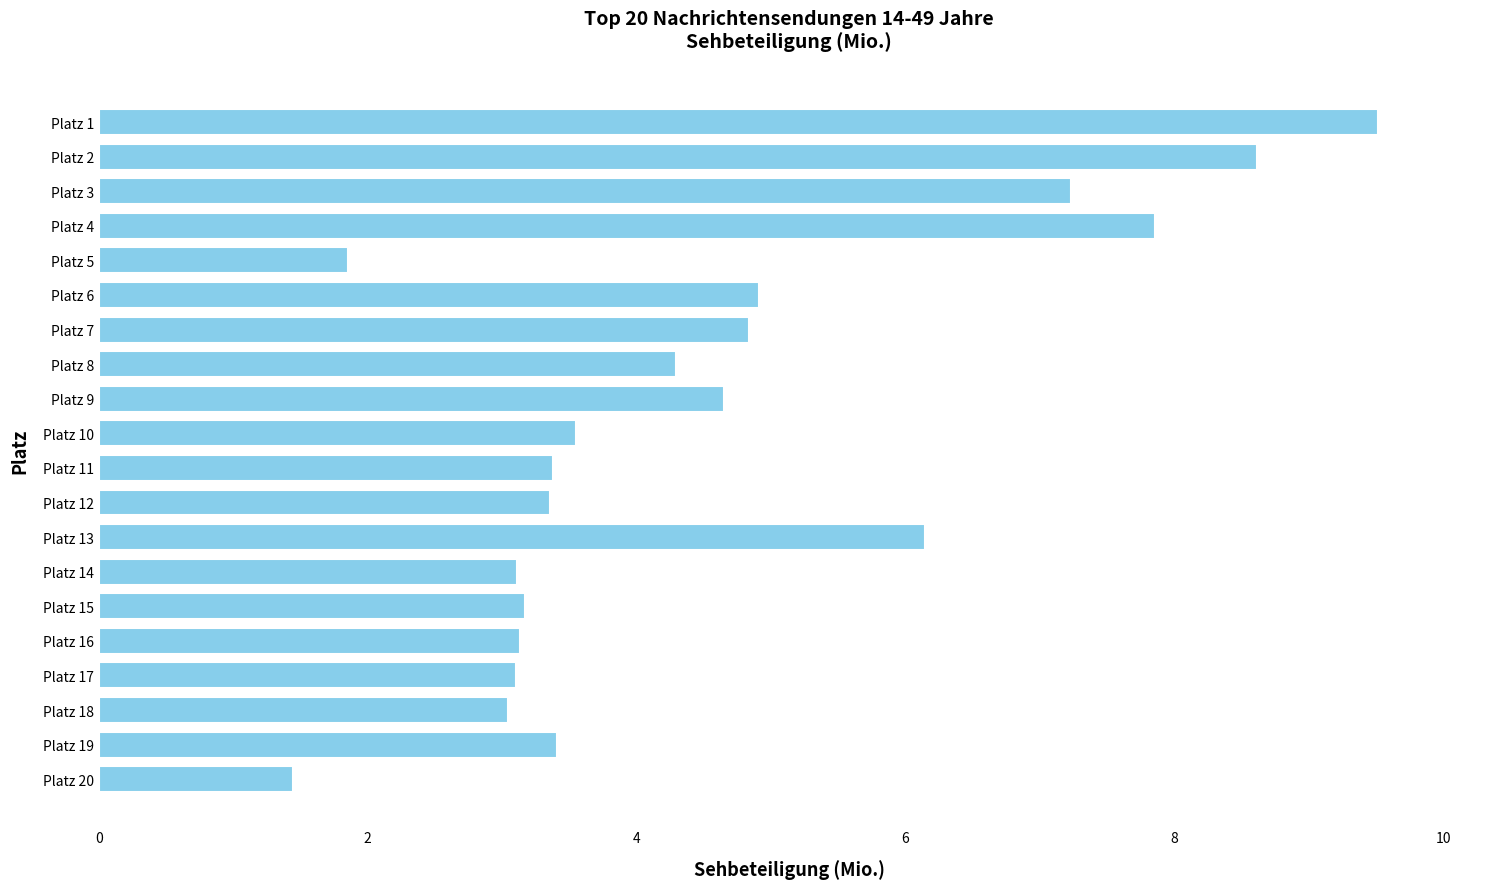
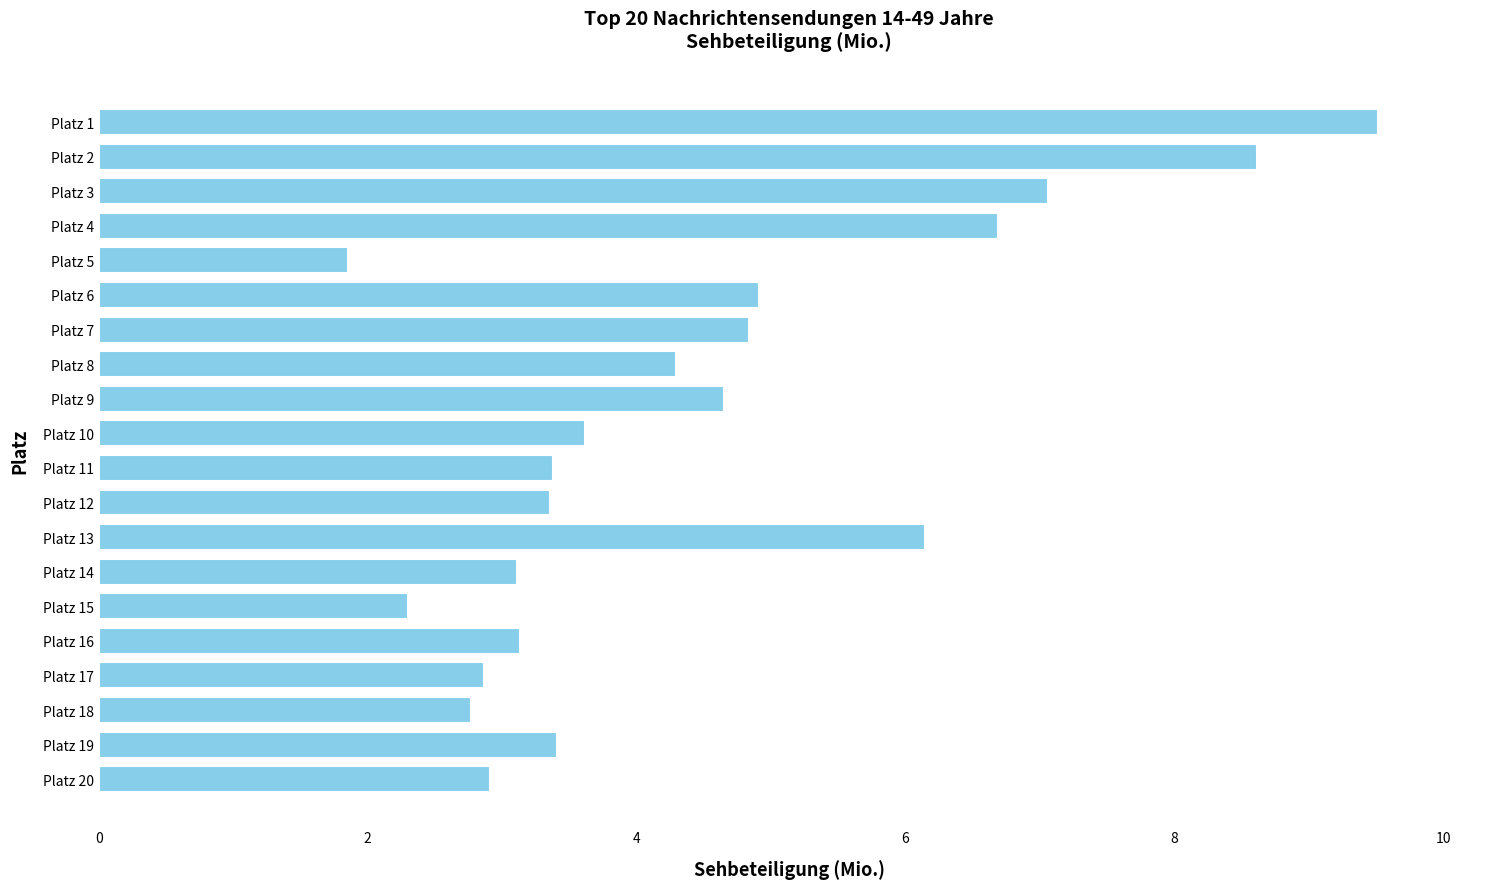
Platz 3: 7.23 -> 7.06
Platz 4: 7.86 -> 6.69
Platz 10: 3.55 -> 3.61
Platz 15: 3.17 -> 2.30
Platz 17: 3.10 -> 2.86
Platz 18: 3.04 -> 2.77
Platz 20: 1.45 -> 2.91
